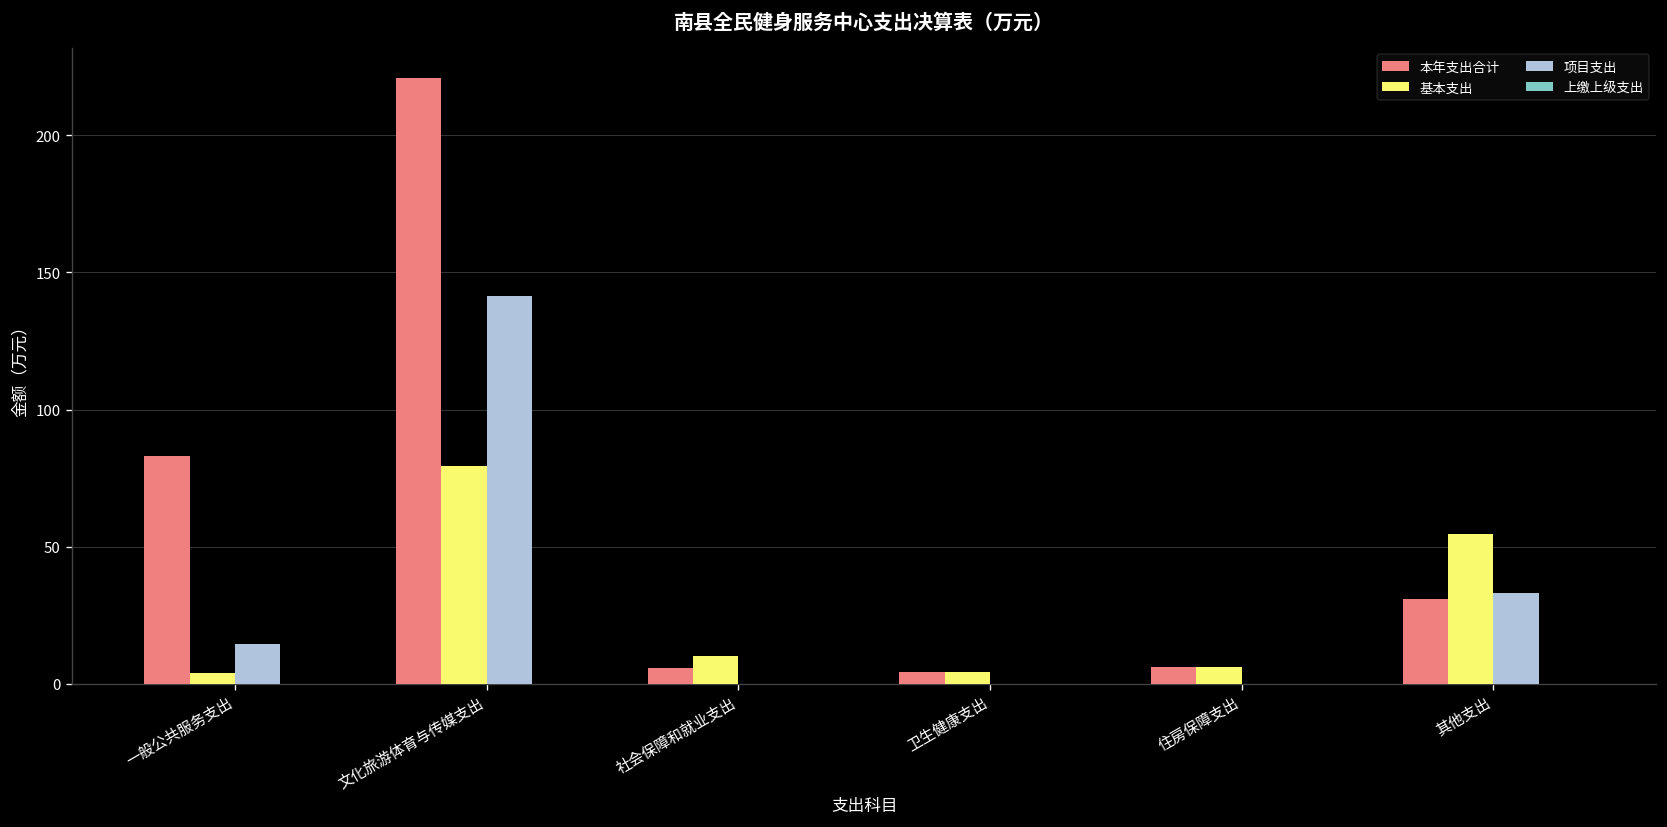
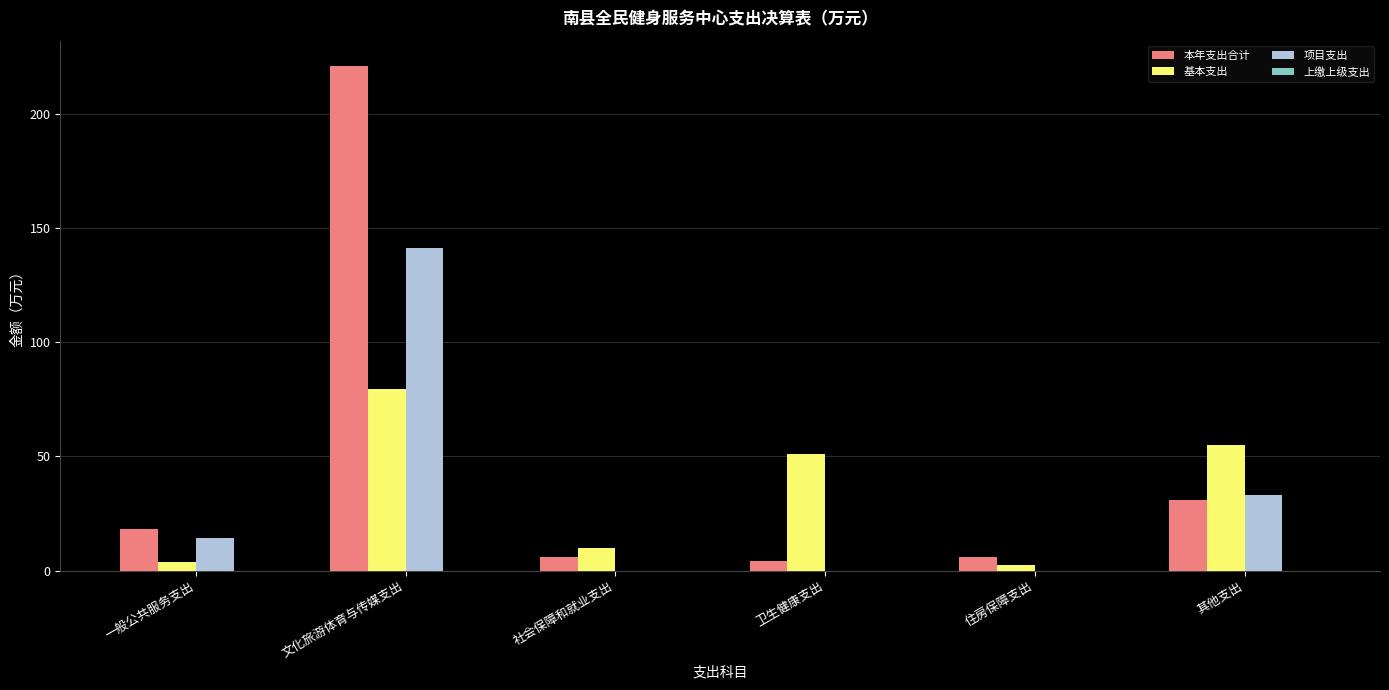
本年支出合计, 一般公共服务支出: 83 -> 18
基本支出, 卫生健康支出: 4 -> 51
基本支出, 住房保障支出: 6 -> 2
